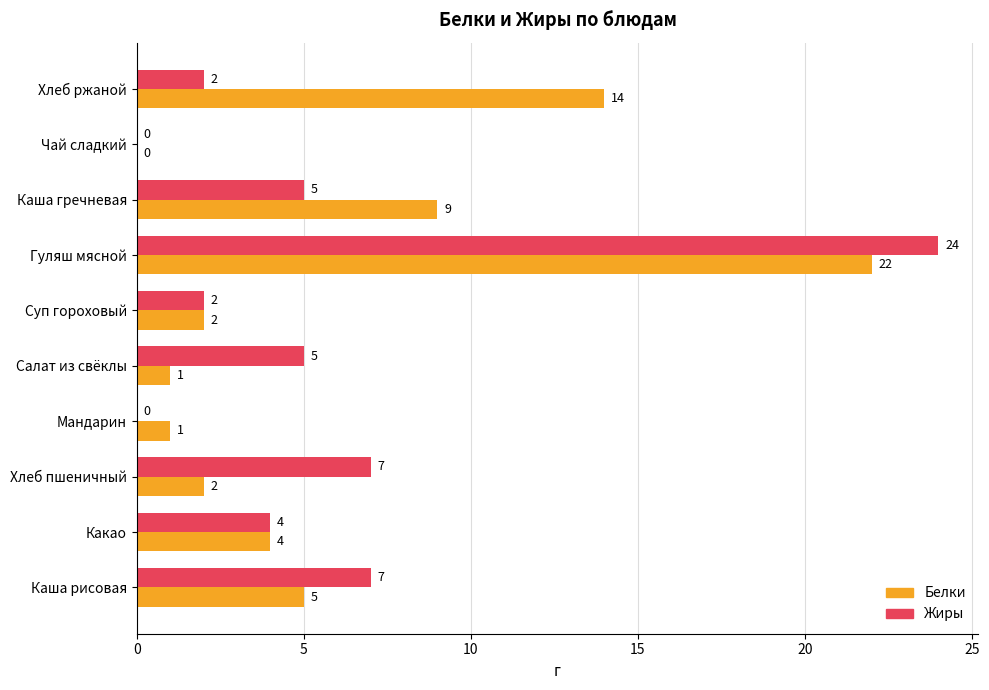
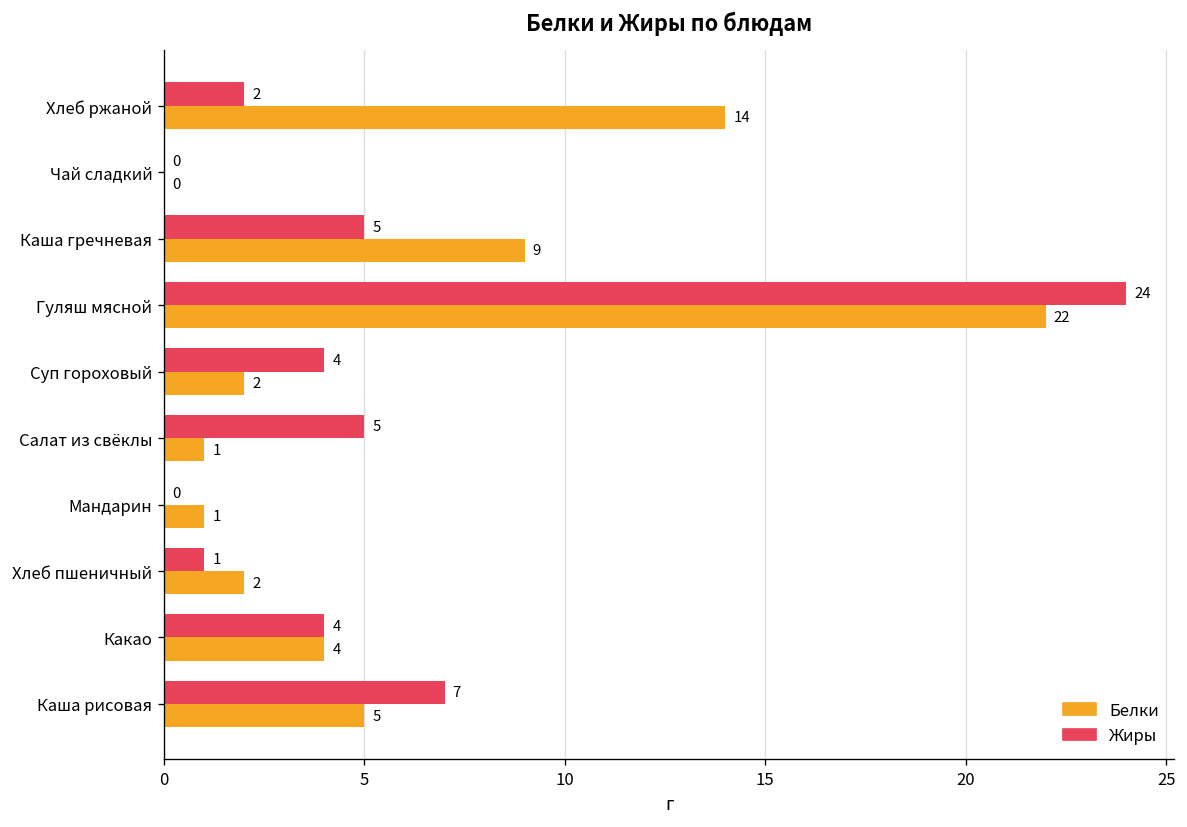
Жиры, Суп гороховый: 2 -> 4
Жиры, Хлеб пшеничный: 7 -> 1
